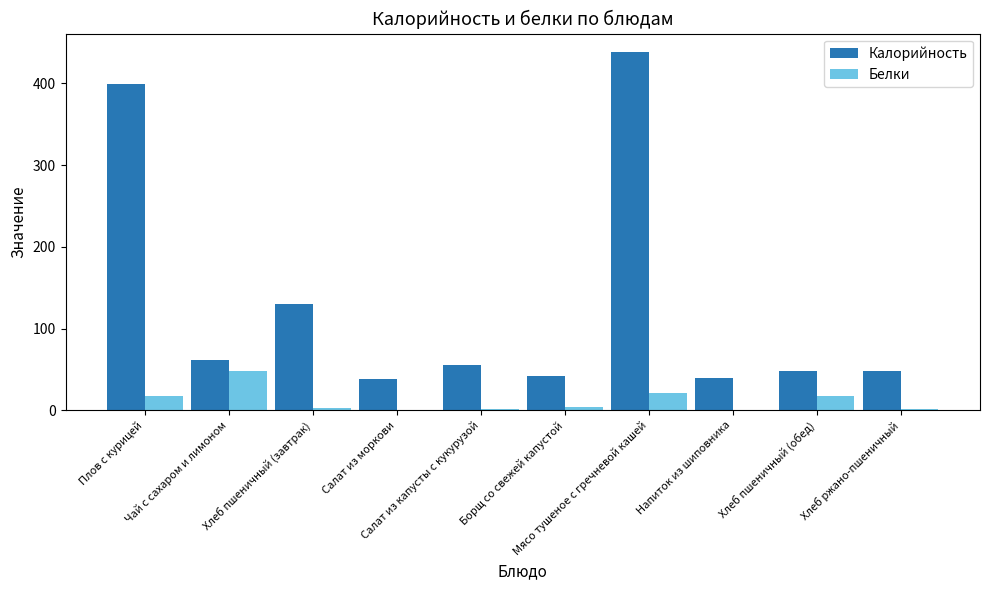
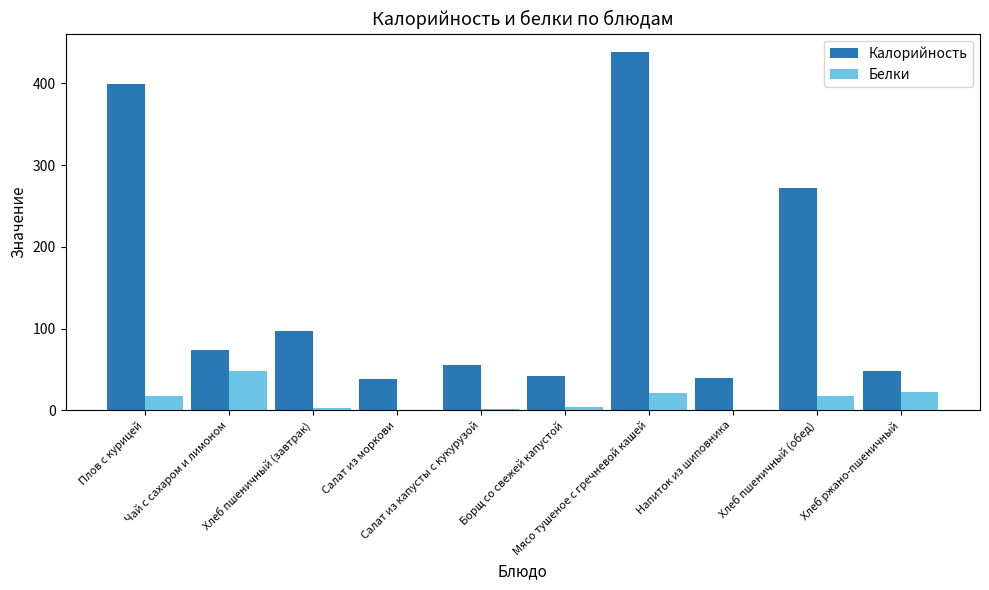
Калорийность, Чай с сахаром и лимоном: 60 -> 70
Калорийность, Хлеб пшеничный (завтрак): 130 -> 100
Калорийность, Хлеб пшеничный (обед): 50 -> 270
Белки, Хлеб ржано-пшеничный: 0 -> 20
